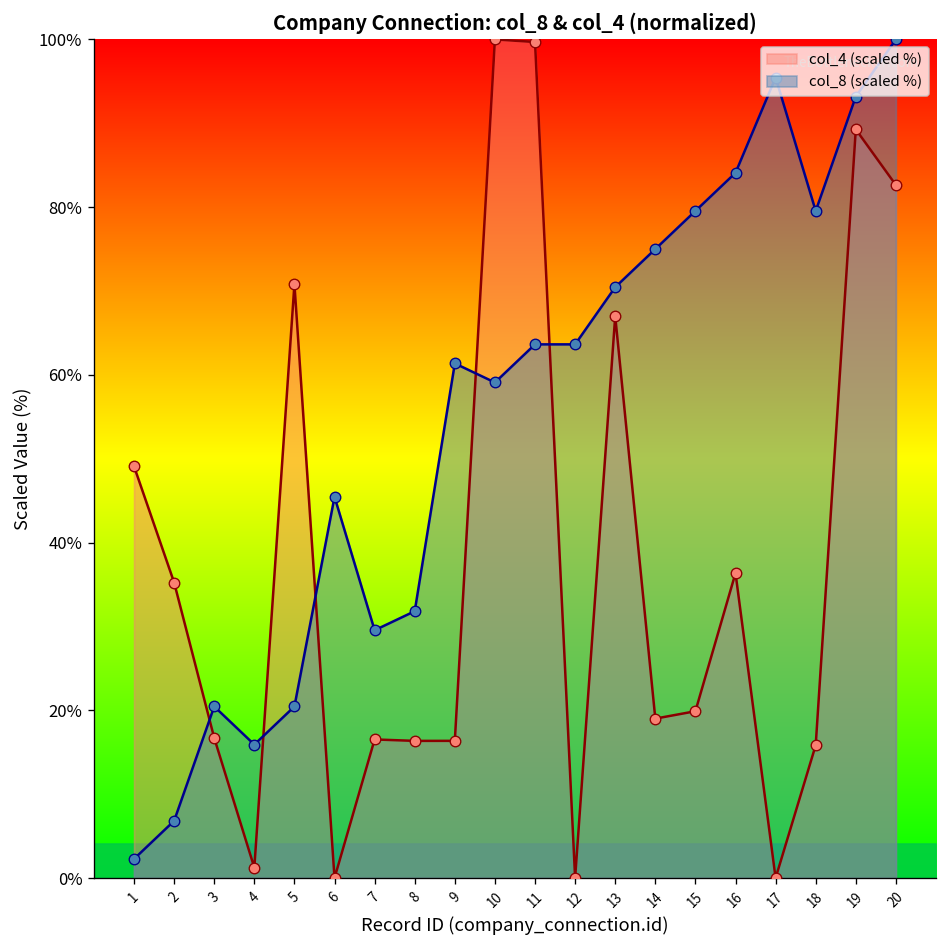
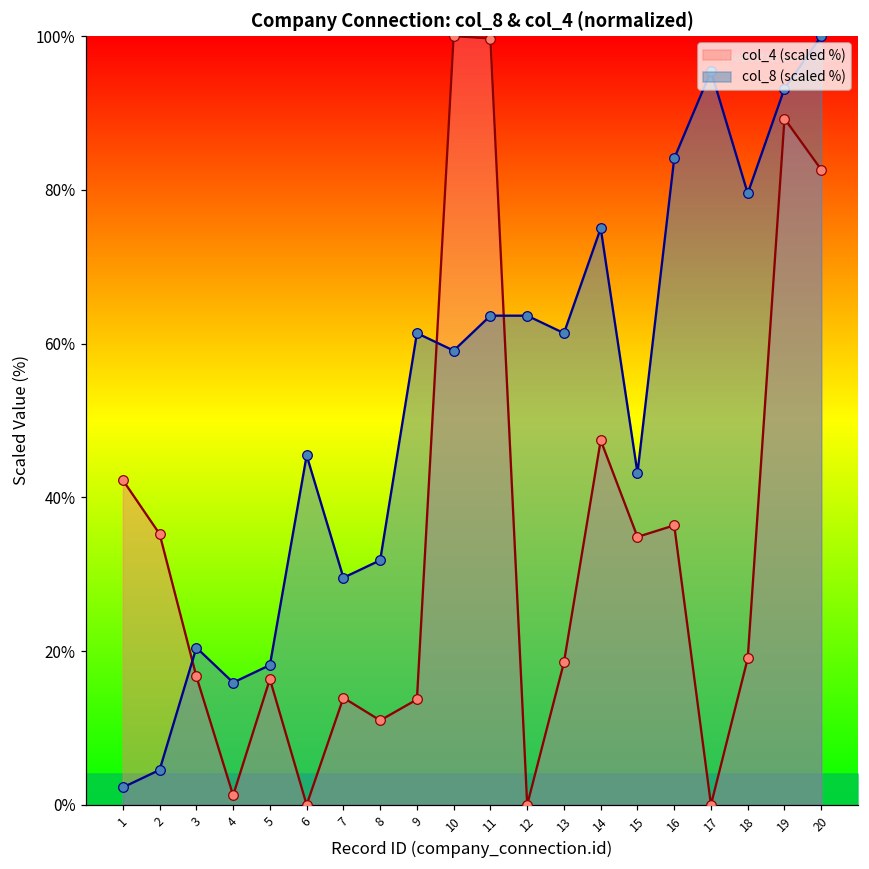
col_4 (scaled %), 1: 49% -> 42%
col_8 (scaled %), 2: 7% -> 5%
col_4 (scaled %), 5: 71% -> 16%
col_8 (scaled %), 5: 20% -> 18%
col_4 (scaled %), 7: 17% -> 14%
col_4 (scaled %), 8: 16% -> 11%
col_4 (scaled %), 9: 16% -> 14%
col_4 (scaled %), 13: 67% -> 19%
col_8 (scaled %), 13: 70% -> 61%
col_4 (scaled %), 14: 19% -> 47%
col_4 (scaled %), 15: 20% -> 35%
col_8 (scaled %), 15: 80% -> 43%
col_4 (scaled %), 18: 16% -> 19%
